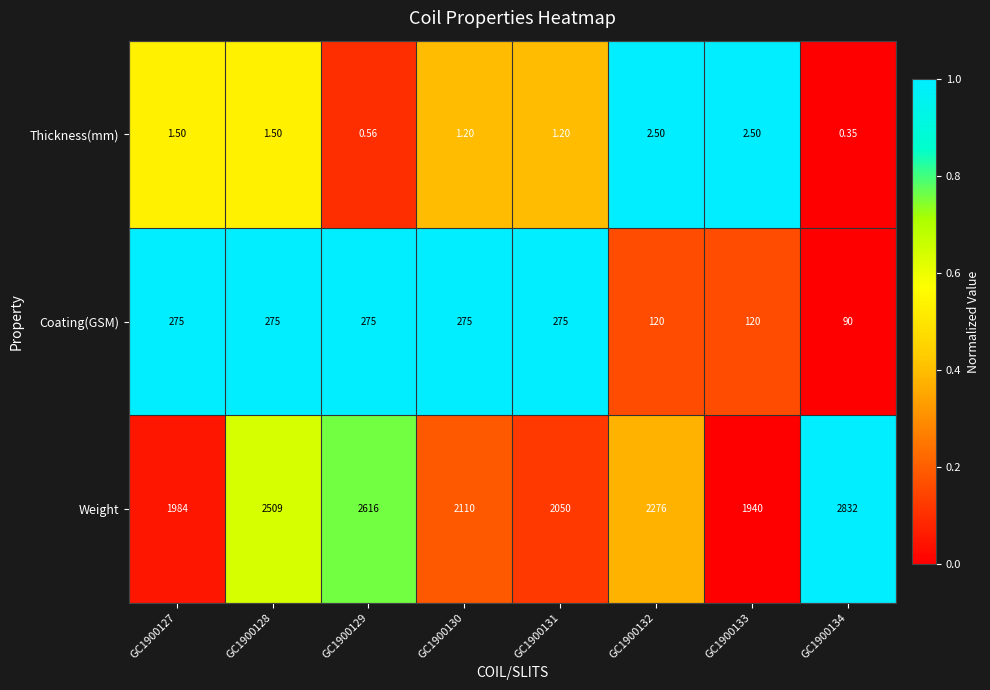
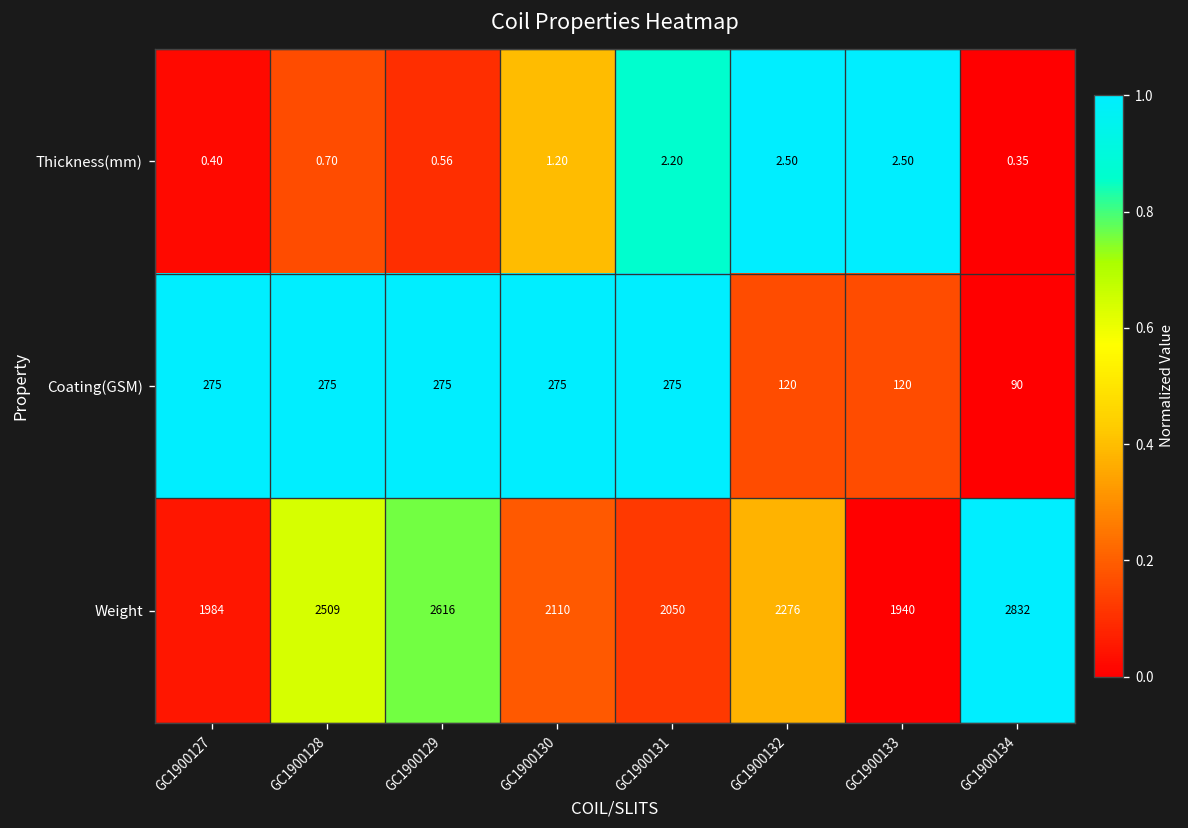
Thickness(mm), GC1900127: 1.50 -> 0.40
Thickness(mm), GC1900128: 1.50 -> 0.70
Thickness(mm), GC1900131: 1.20 -> 2.20
